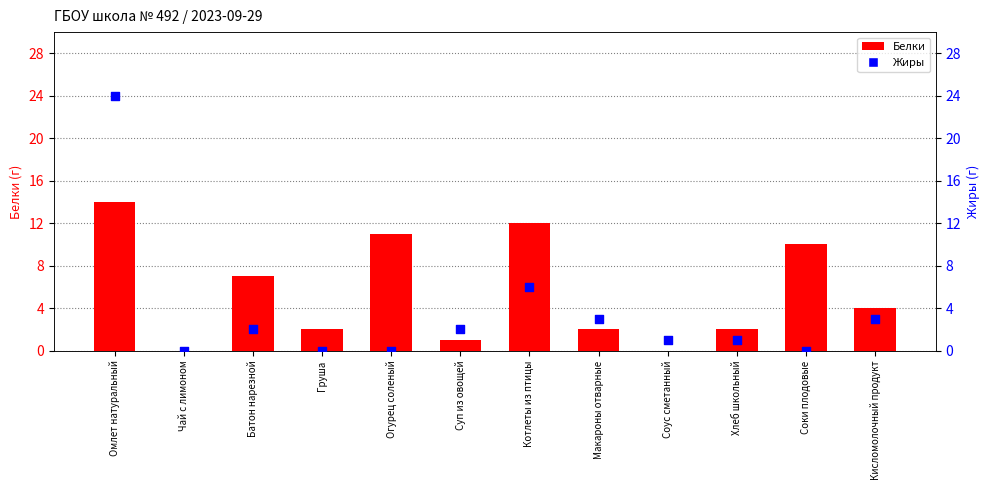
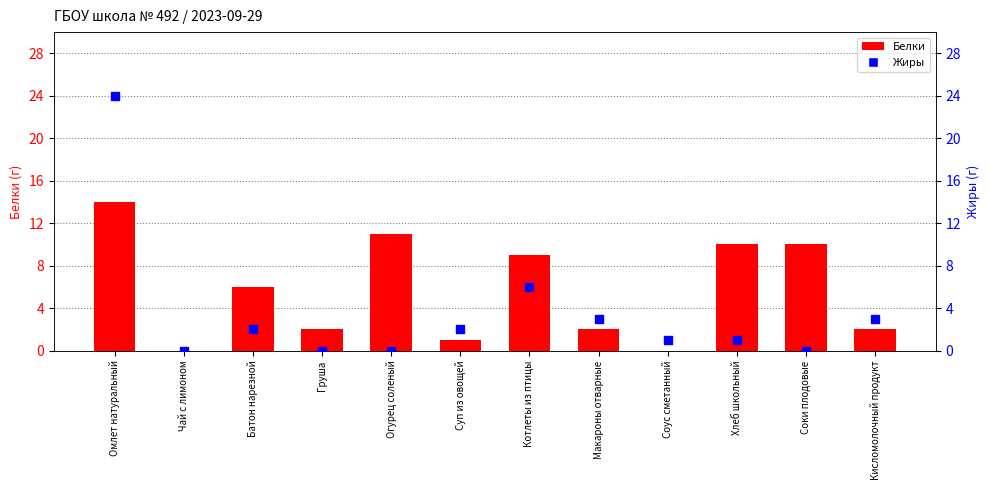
Белки, Батон нарезной: 7 -> 6
Белки, Котлеты из птицы: 12 -> 9
Белки, Хлеб школьный: 2 -> 10
Белки, Кисломолочный продукт: 4 -> 2
